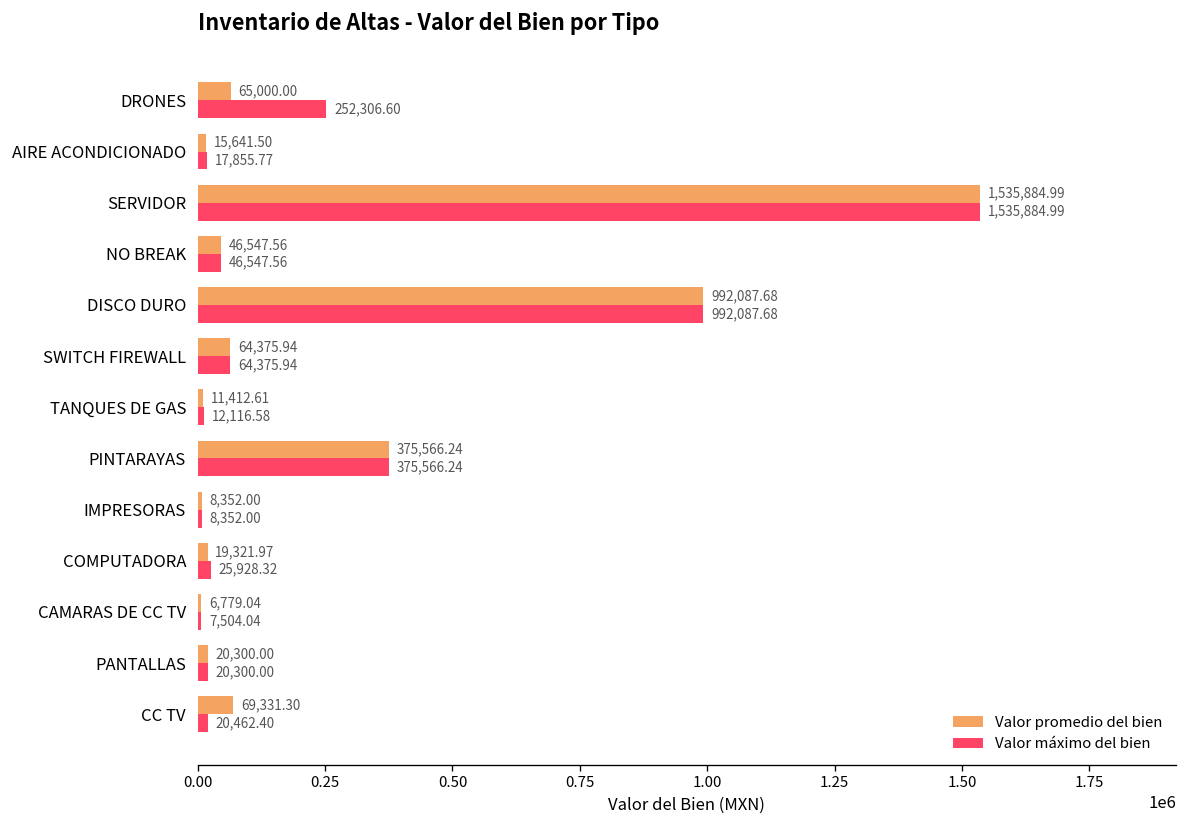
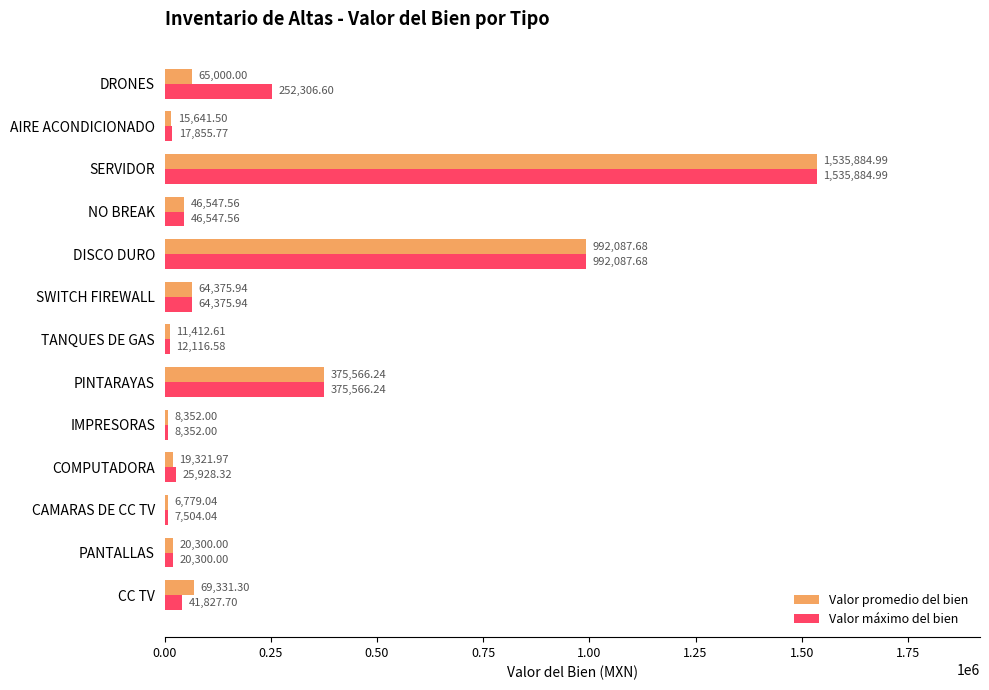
Valor máximo del bien, CC TV: 20,462.40 -> 41,827.70
